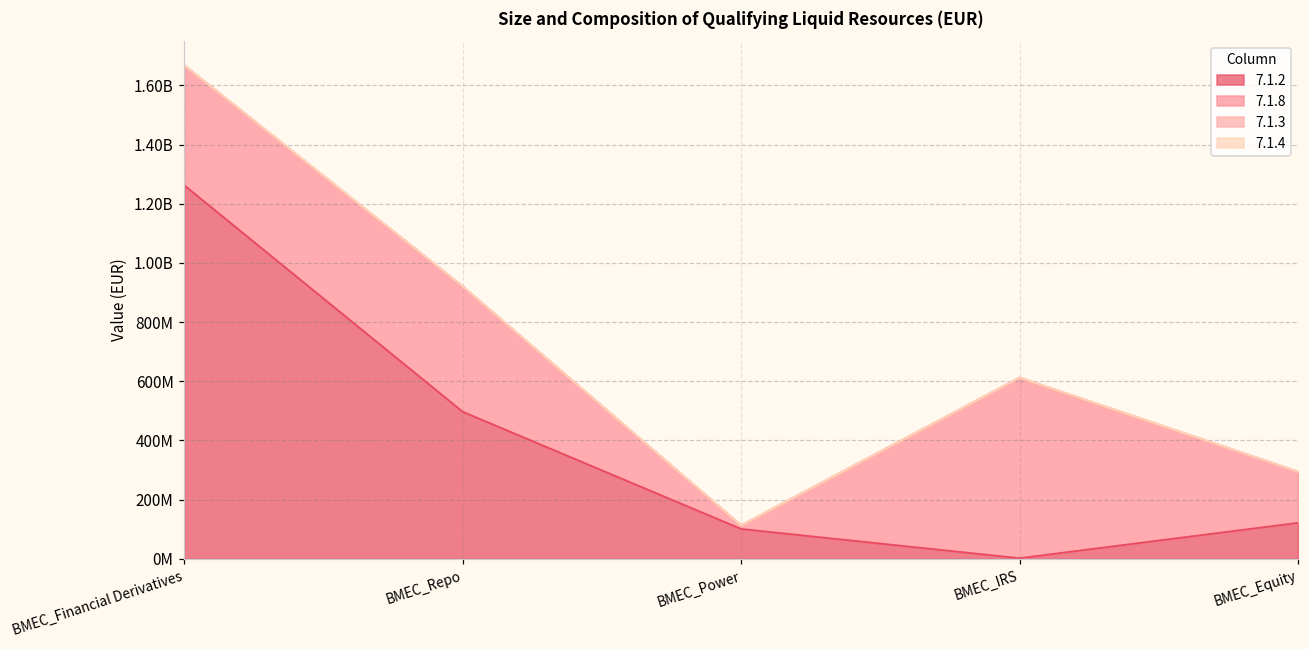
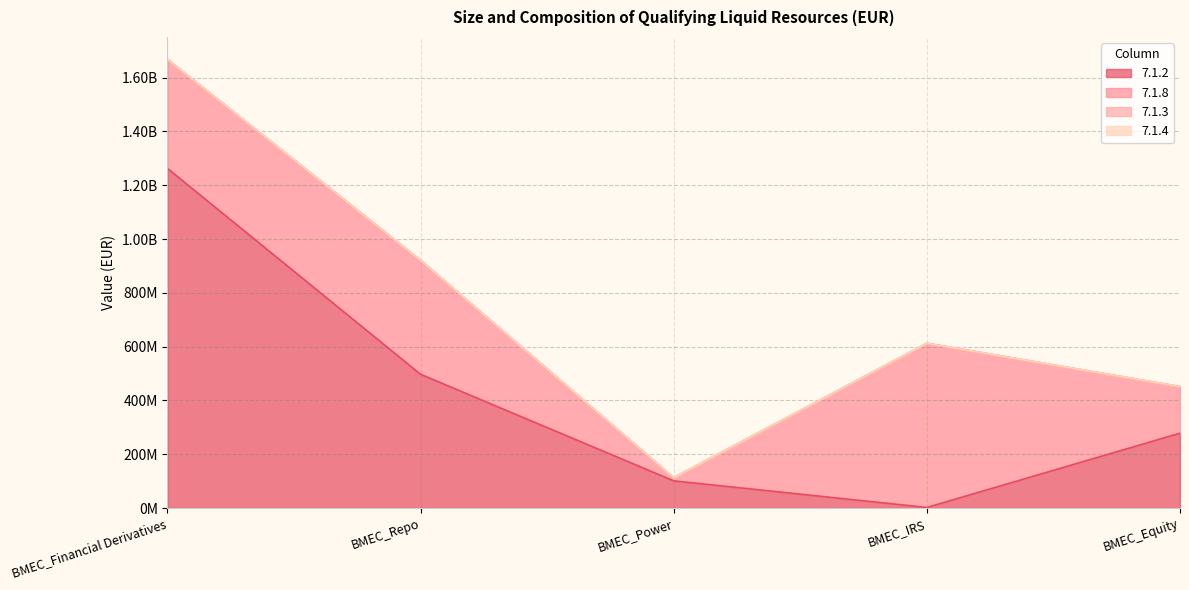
7.1.2, BMEC_Equity: 120000000 -> 280000000
